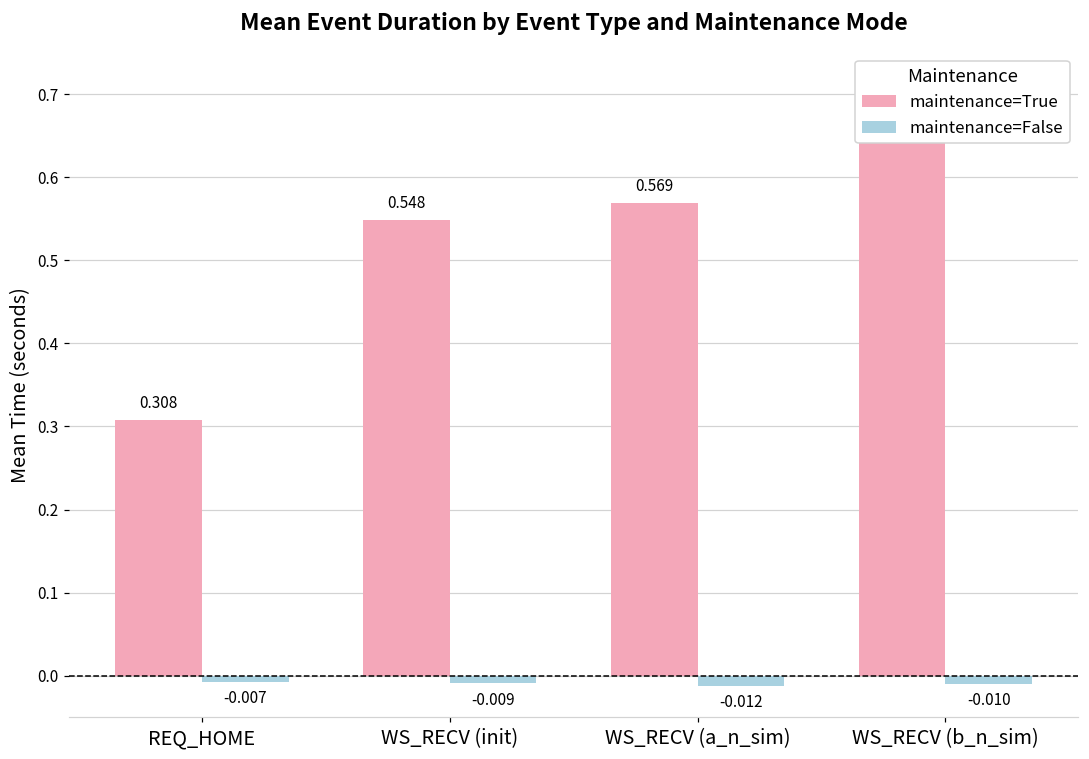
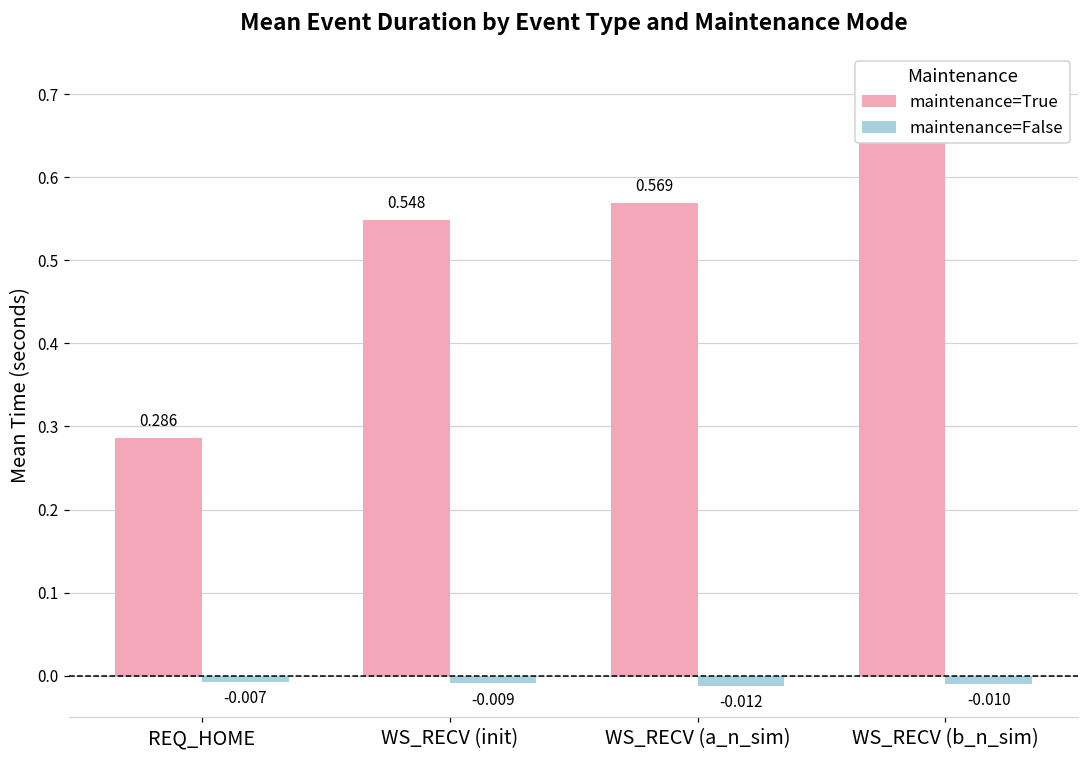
maintenance=True, REQ_HOME: 0.308 -> 0.286
